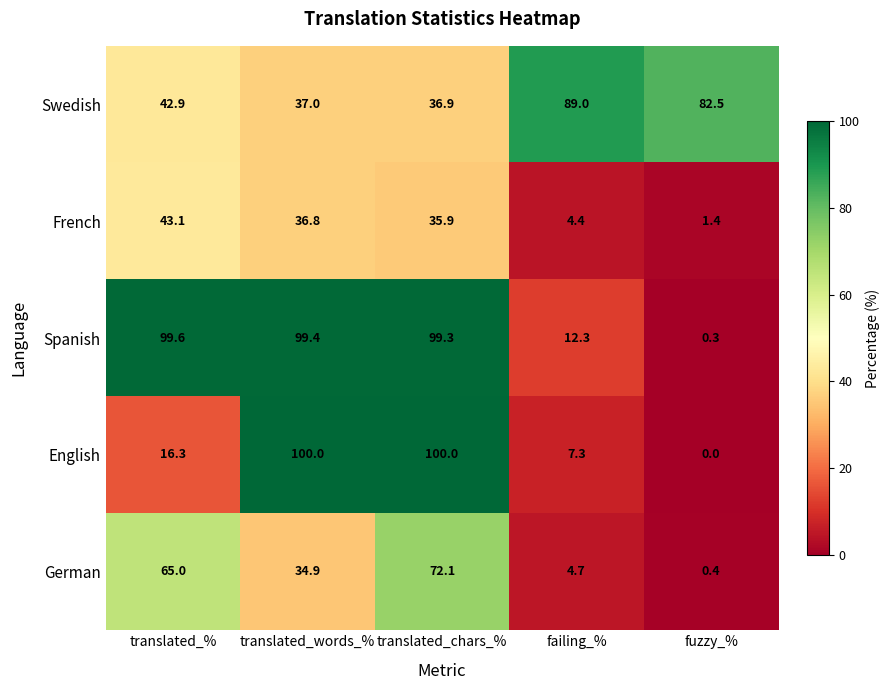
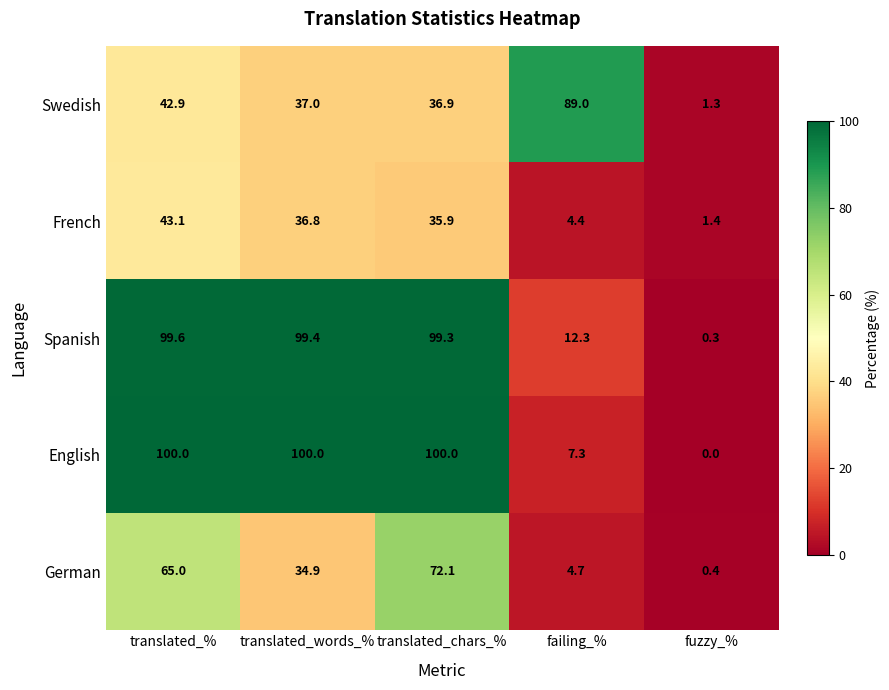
Swedish, fuzzy_%: 82.5 -> 1.3
English, translated_%: 16.3 -> 100.0
